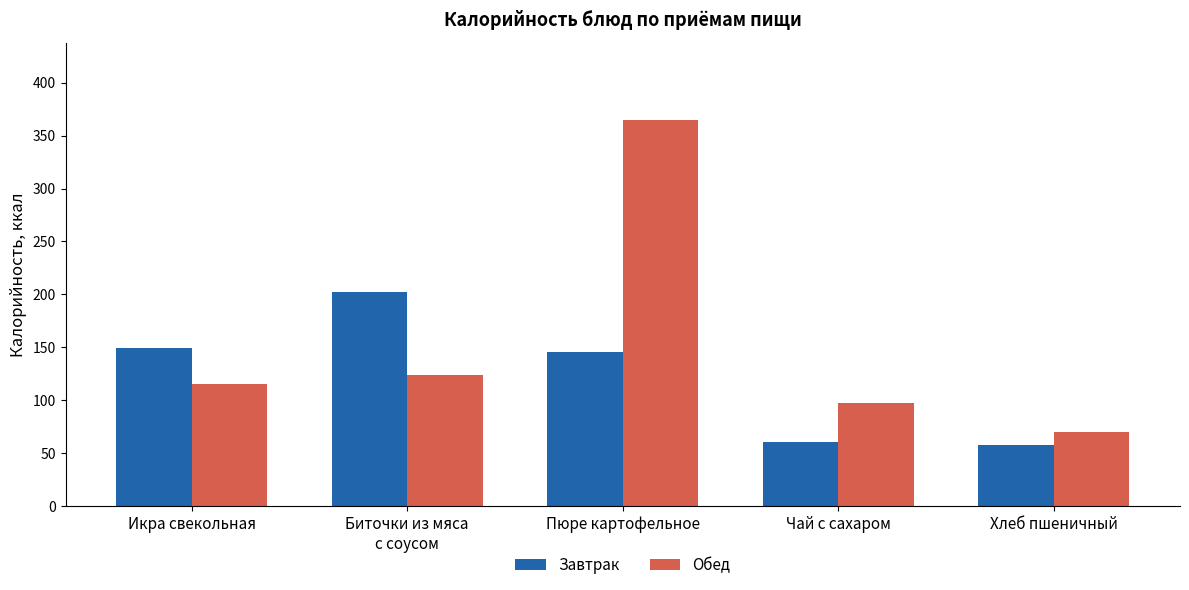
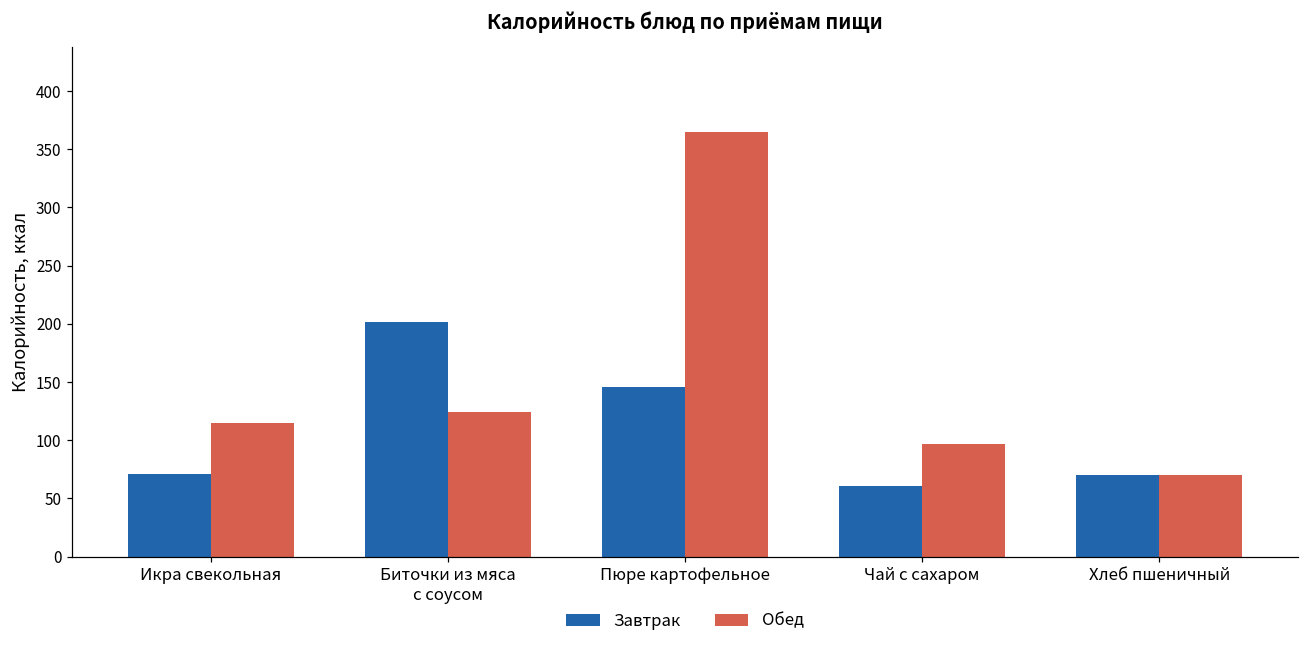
Завтрак, Икра свекольная: 149 -> 71
Завтрак, Хлеб пшеничный: 58 -> 70
